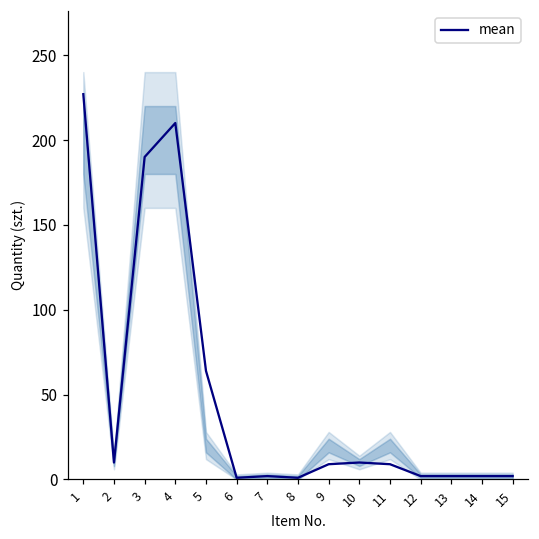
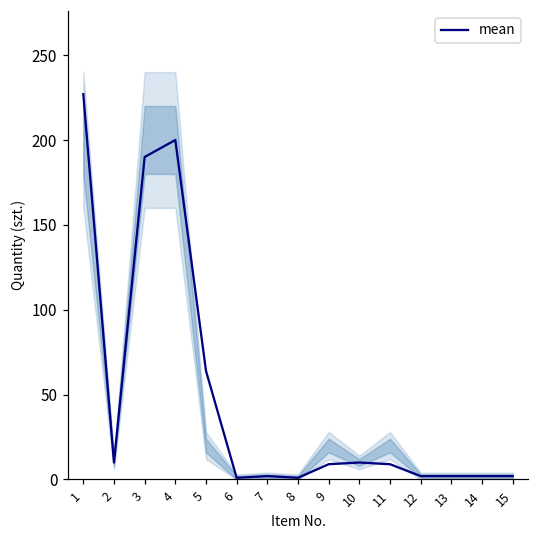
mean, 4: 210 -> 200
